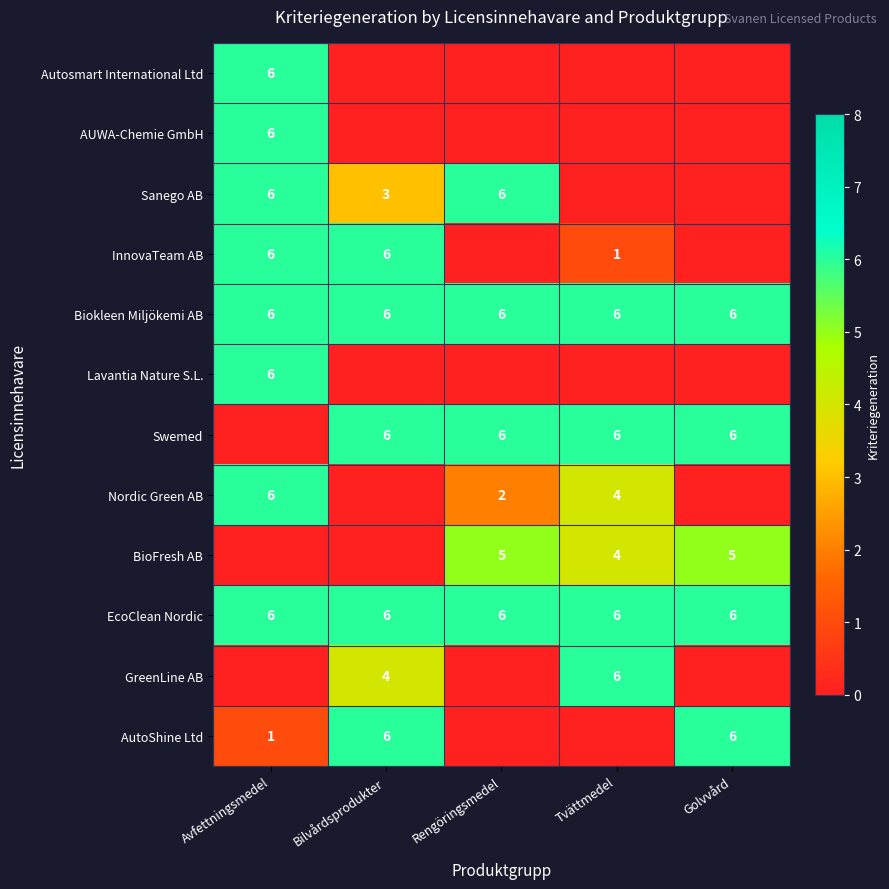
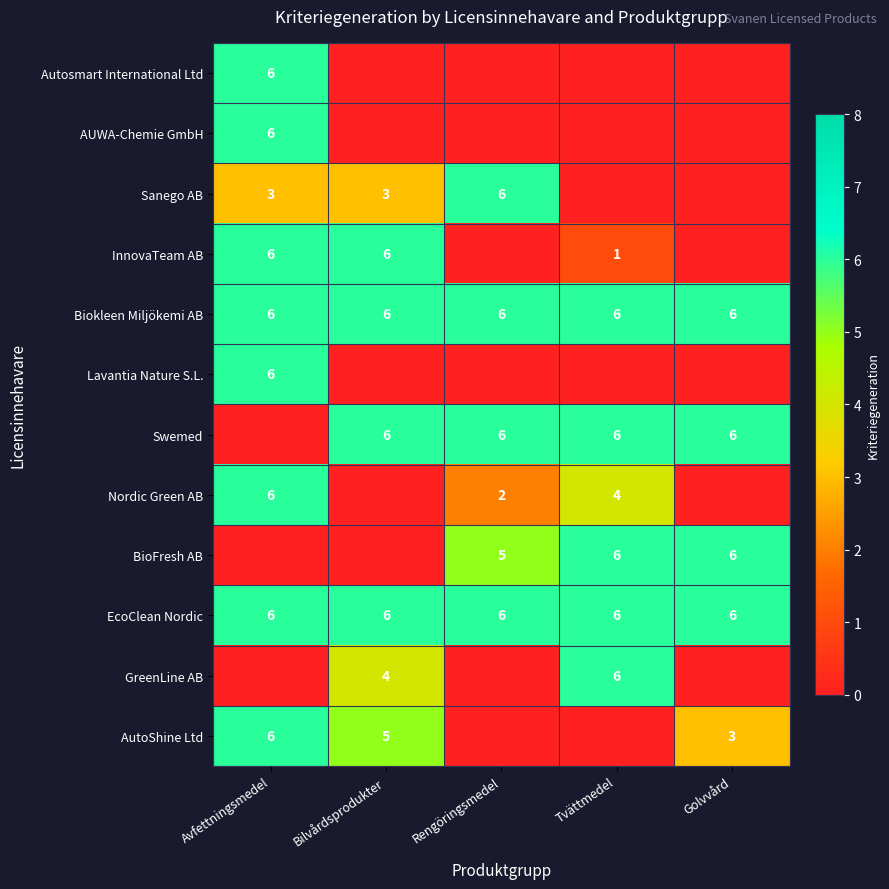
Sanego AB, Avfettningsmedel: 6 -> 3
BioFresh AB, Tvättmedel: 4 -> 6
BioFresh AB, Golvvård: 5 -> 6
AutoShine Ltd, Avfettningsmedel: 1 -> 6
AutoShine Ltd, Bilvårdsprodukter: 6 -> 5
AutoShine Ltd, Golvvård: 6 -> 3
